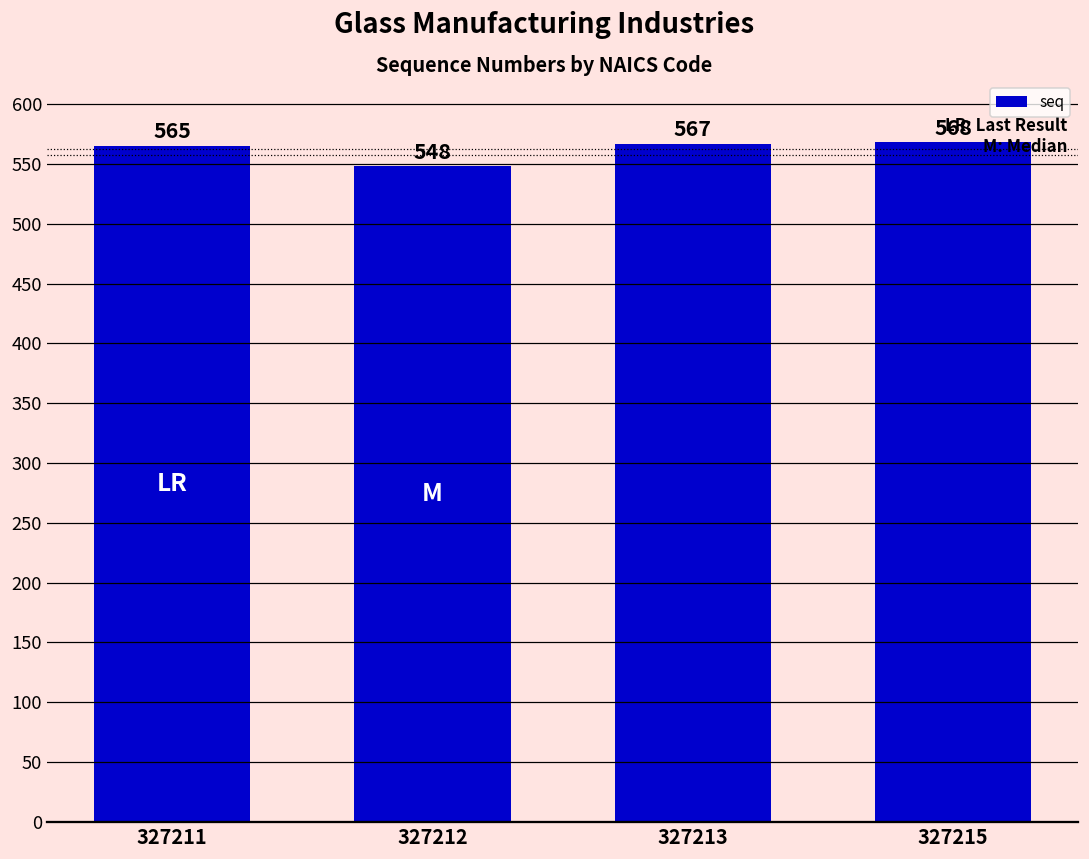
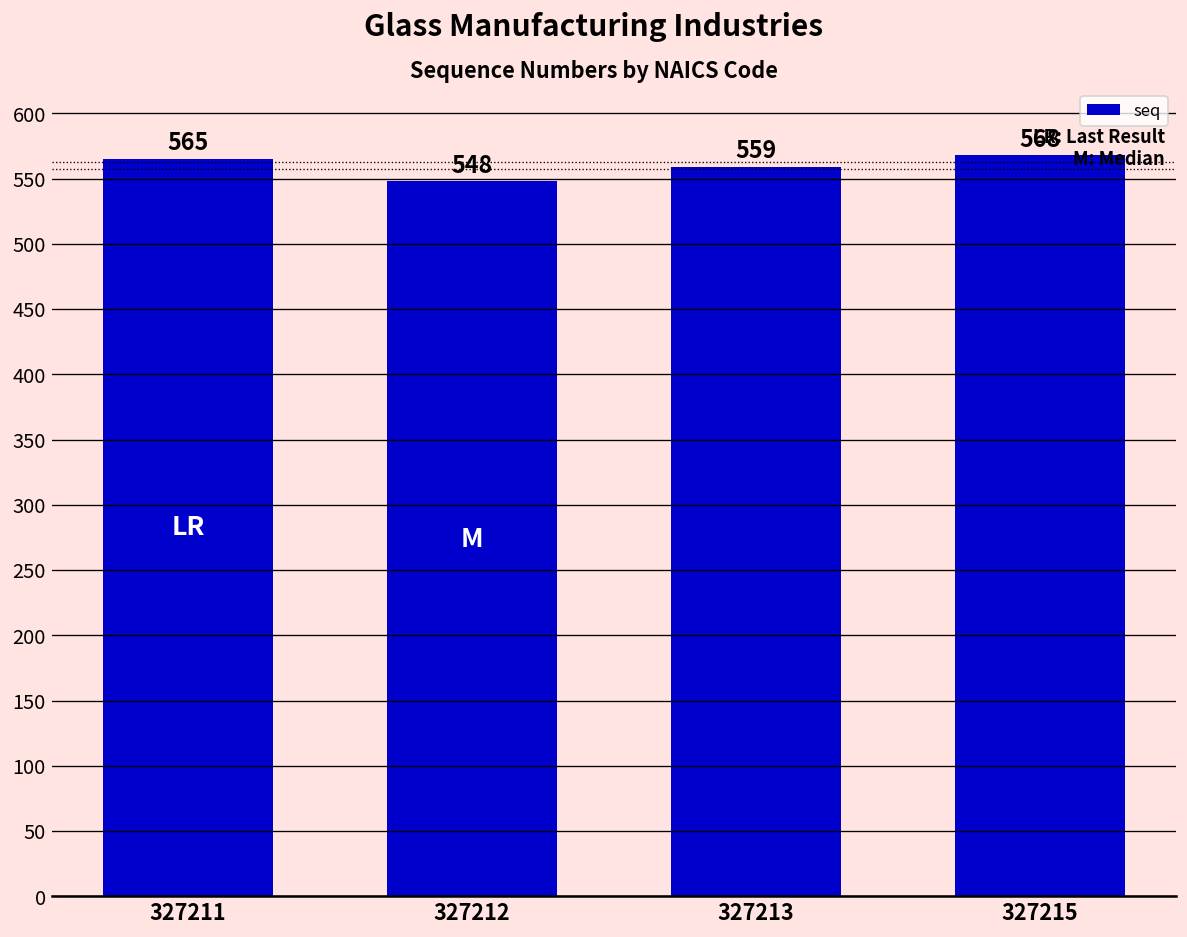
327213: 567 -> 559
